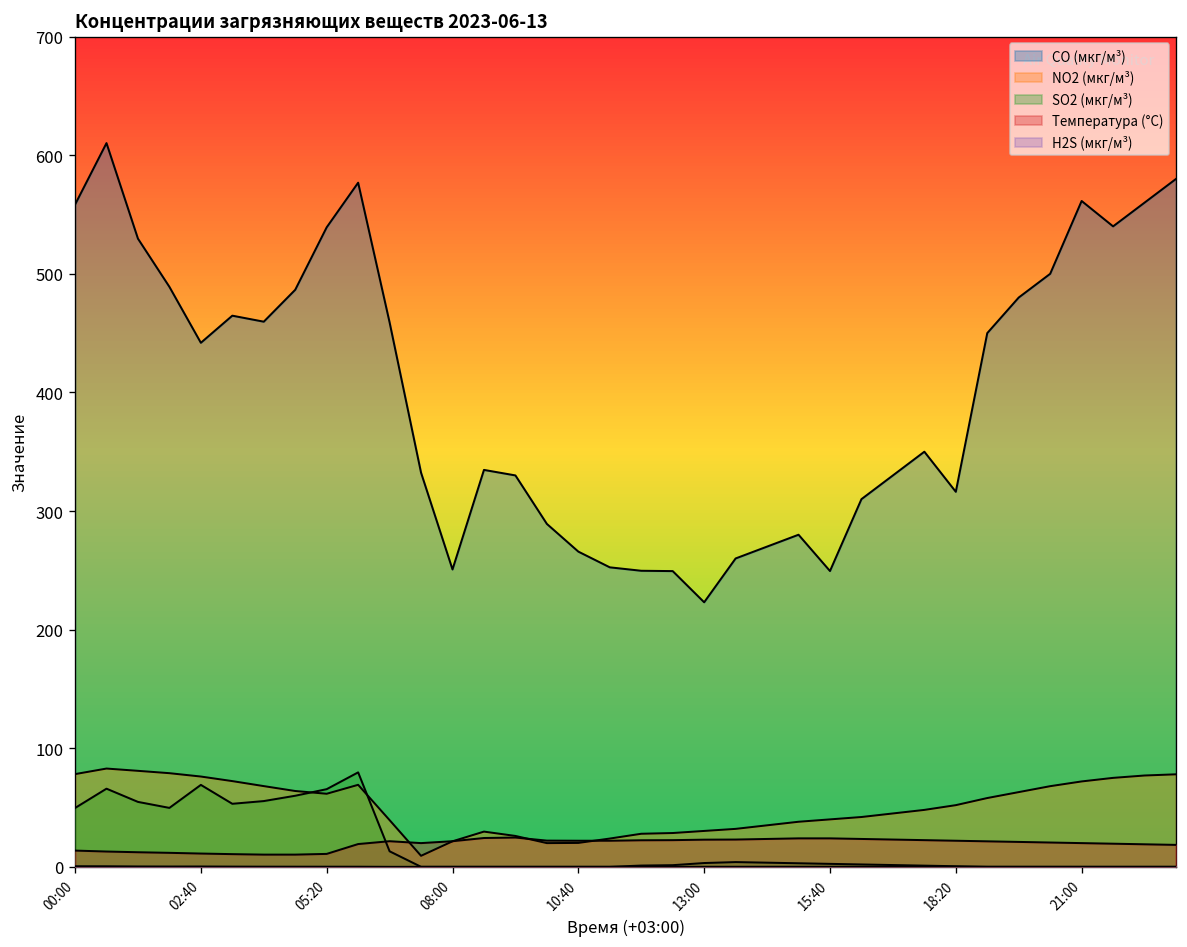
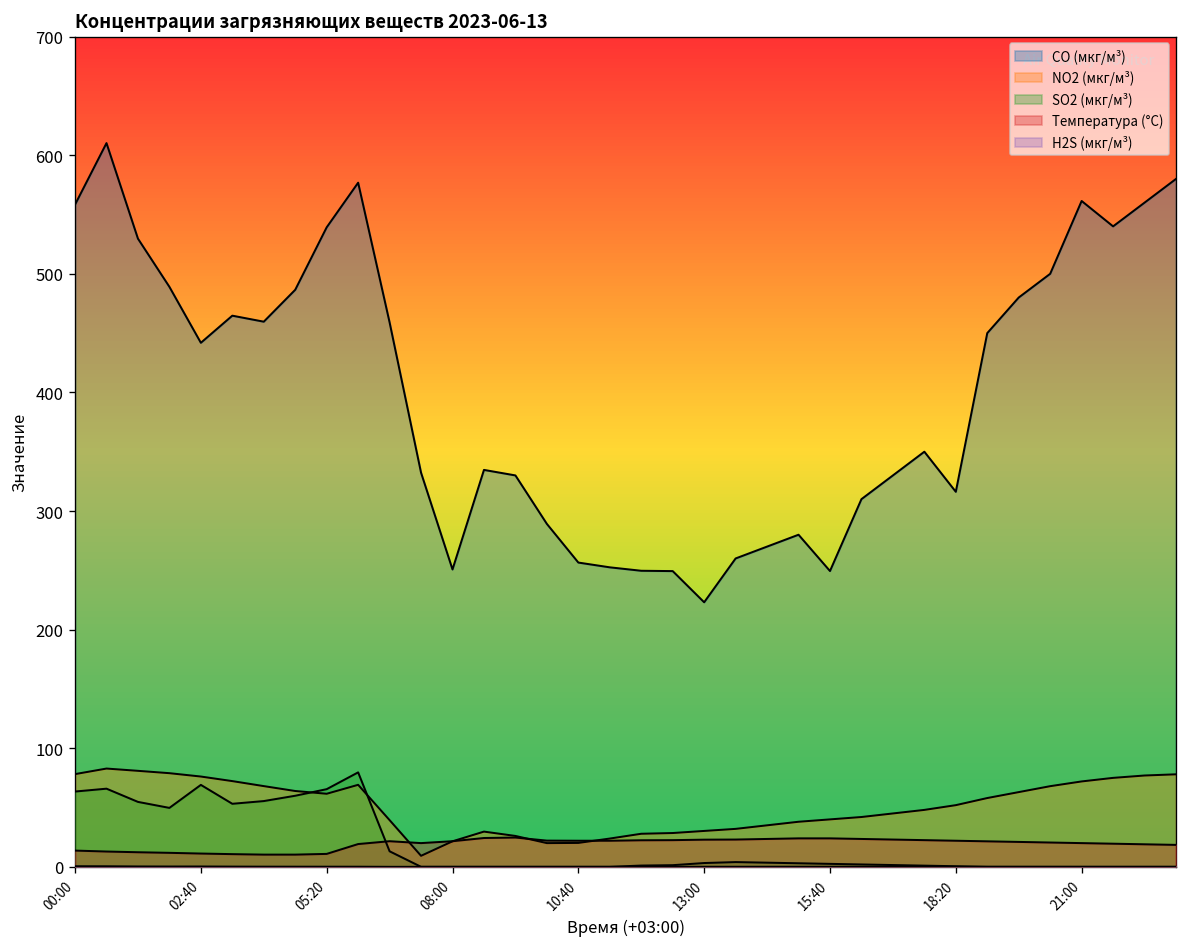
SO2 (мкг/м³), 00:00: 50 -> 60
CO (мкг/м³), 10:40: 270 -> 260
